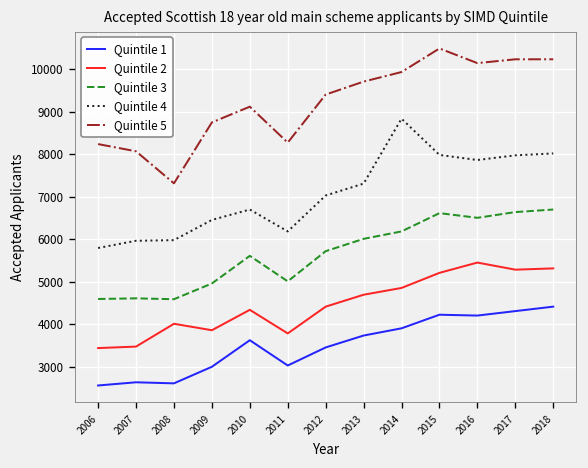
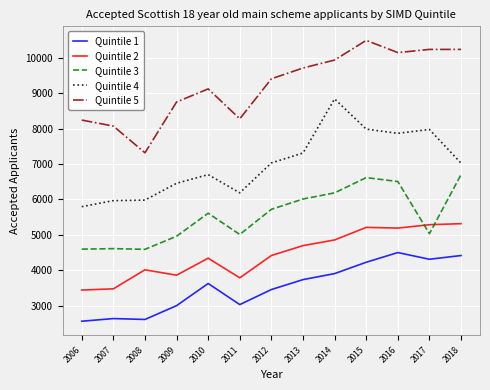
Quintile 1, 2016: 4200 -> 4500
Quintile 2, 2016: 5500 -> 5200
Quintile 3, 2017: 6600 -> 5000
Quintile 4, 2018: 8000 -> 7000
